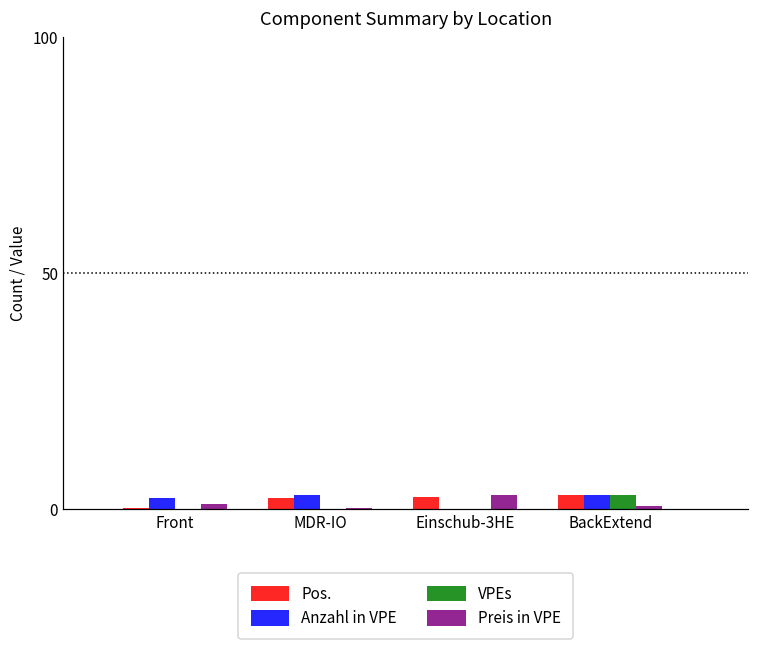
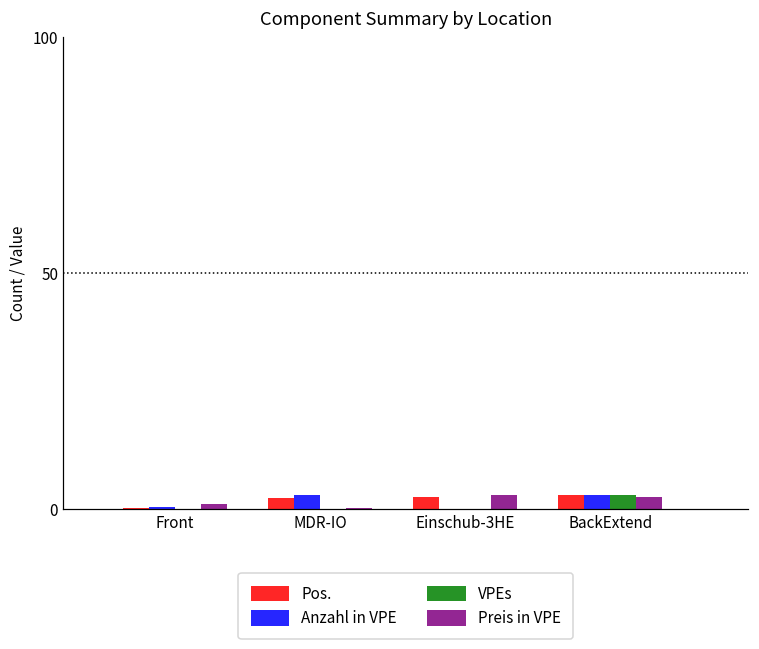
Anzahl in VPE, Front: 2 -> 0
Preis in VPE, BackExtend: 1 -> 3
